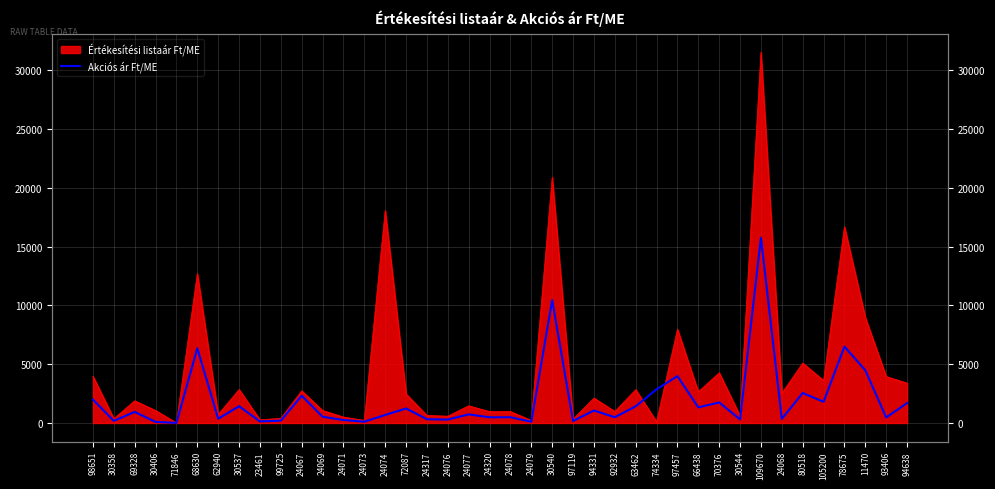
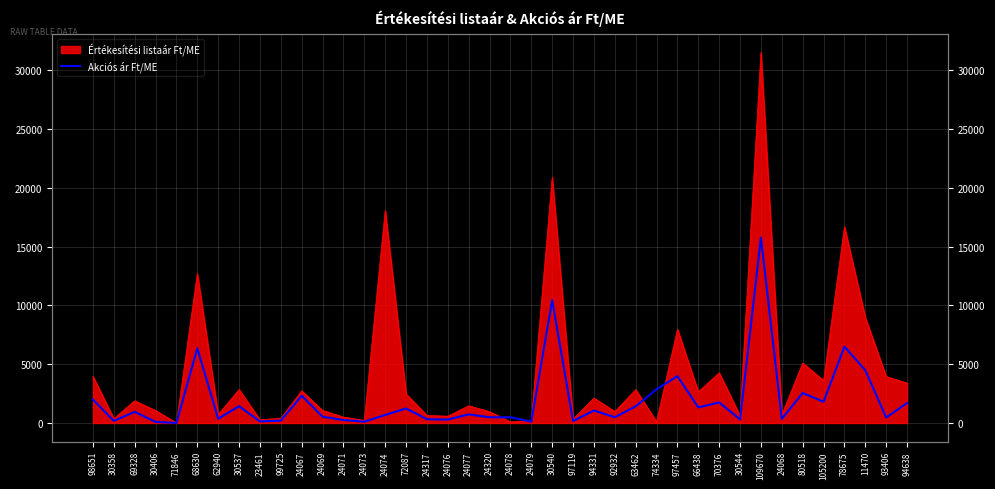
Értékesítési listaár Ft/ME, 24078: 1000 -> 100
Értékesítési listaár Ft/ME, 24068: 2500 -> 700
